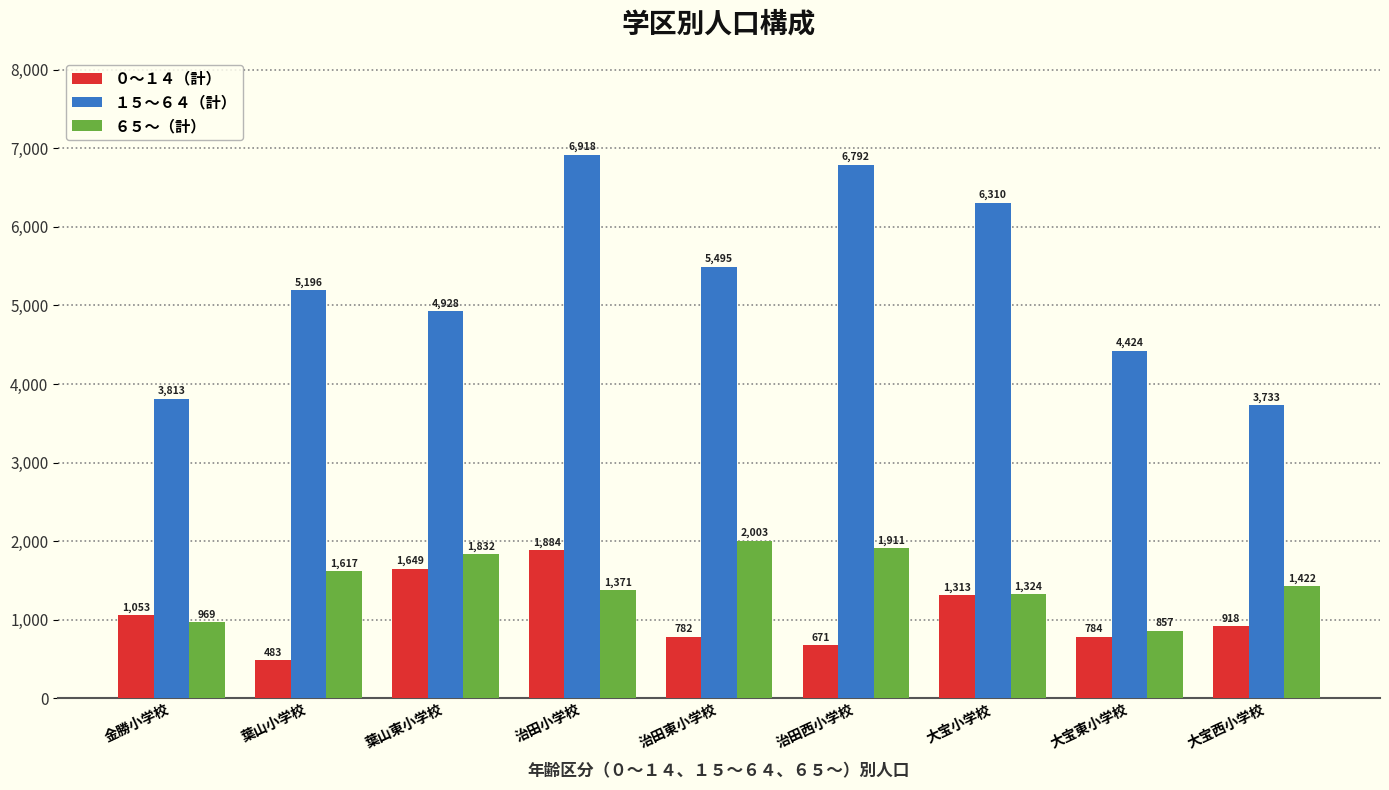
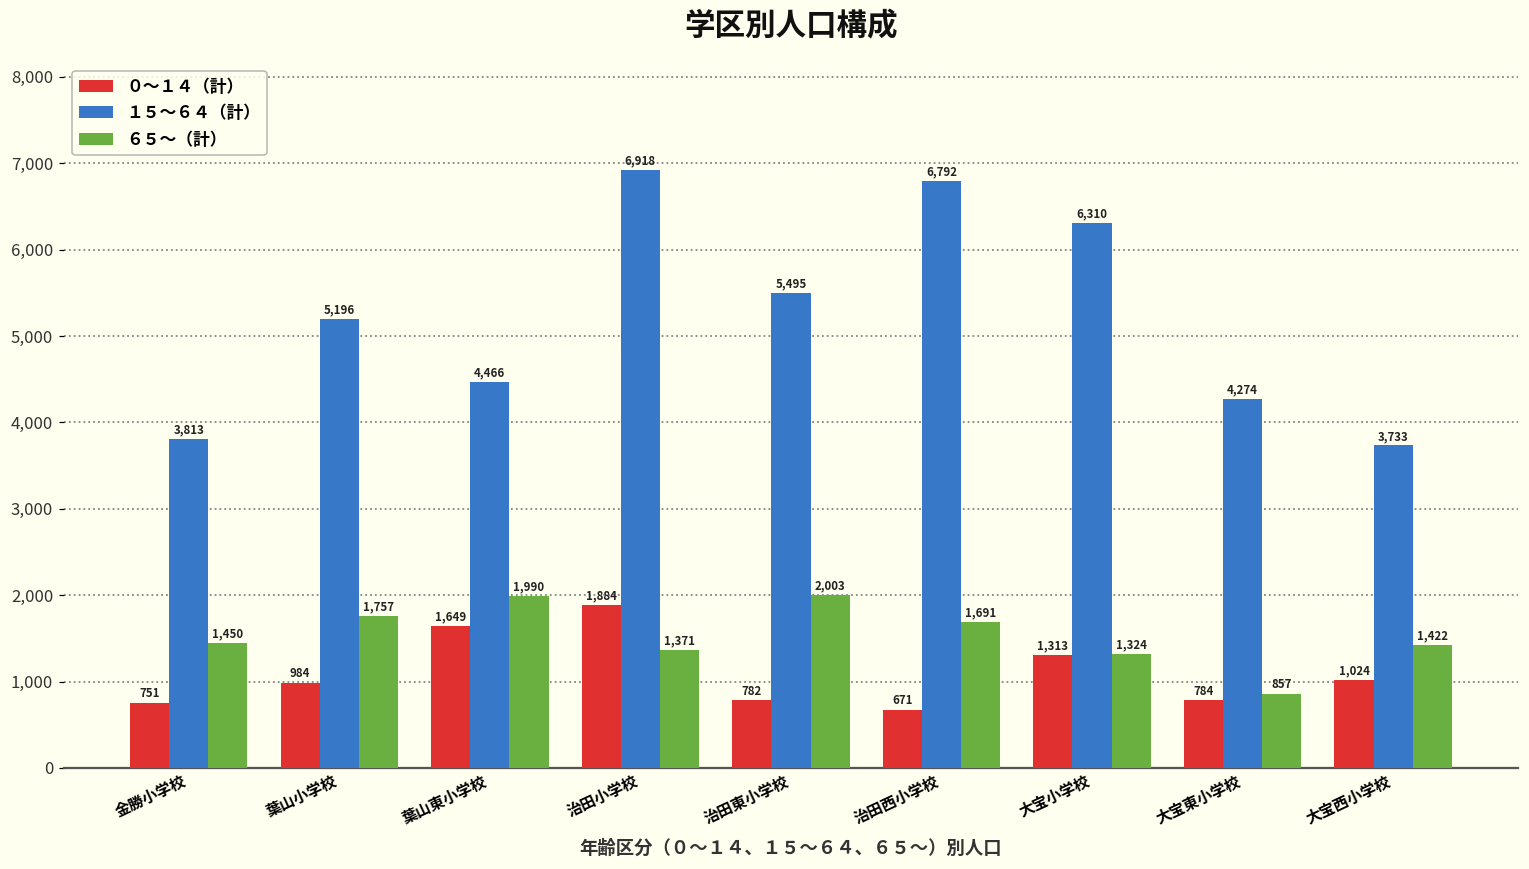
０～１４（計）, 金勝小学校: 1,053 -> 751
６５～（計）, 金勝小学校: 969 -> 1,450
０～１４（計）, 葉山小学校: 483 -> 984
６５～（計）, 葉山小学校: 1,617 -> 1,757
１５～６４（計）, 葉山東小学校: 4,928 -> 4,466
６５～（計）, 葉山東小学校: 1,832 -> 1,990
６５～（計）, 治田西小学校: 1,911 -> 1,691
１５～６４（計）, 大宝東小学校: 4,424 -> 4,274
０～１４（計）, 大宝西小学校: 918 -> 1,024
